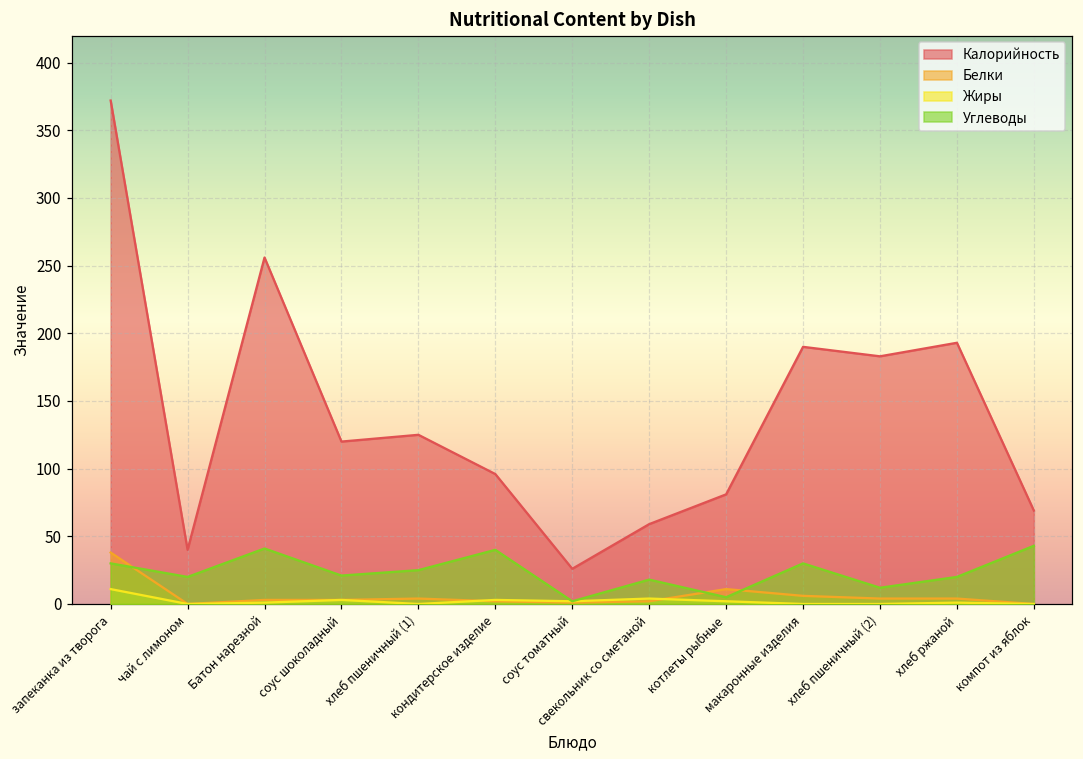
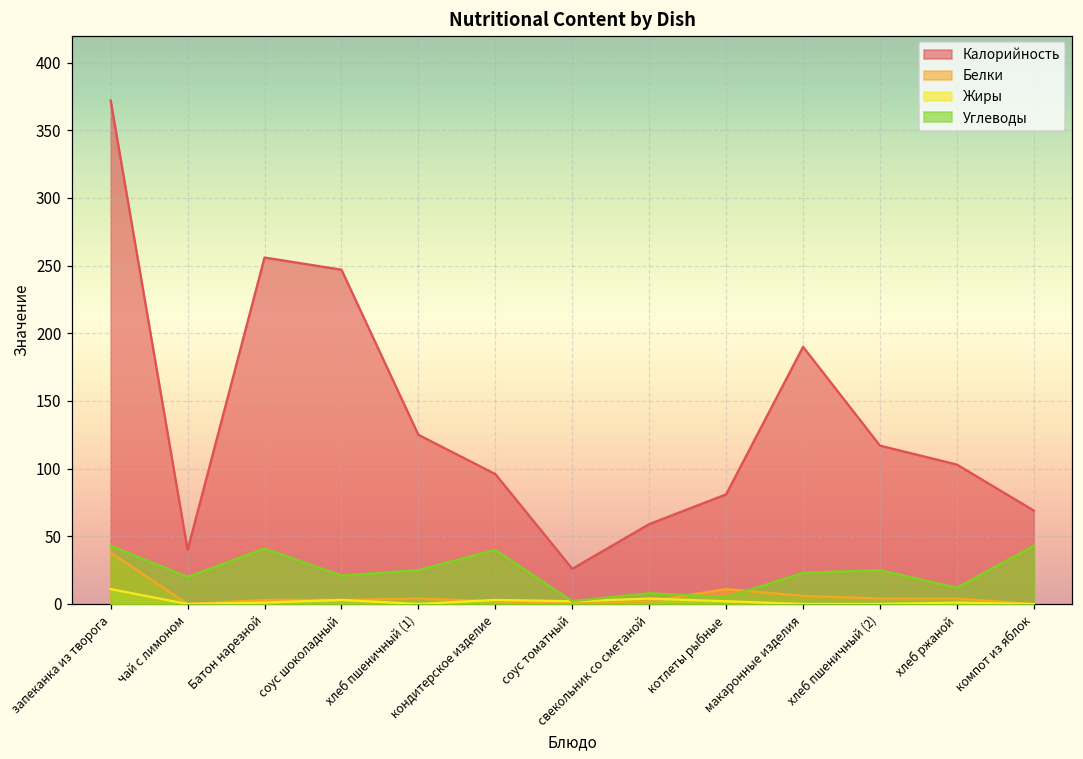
Углеводы, запеканка из творога: 30 -> 43
Калорийность, соус шоколадный: 120 -> 247
Углеводы, свекольник со сметаной: 18 -> 8
Углеводы, макаронные изделия: 30 -> 23
Калорийность, хлеб пшеничный (2): 183 -> 117
Углеводы, хлеб пшеничный (2): 12 -> 25
Калорийность, хлеб ржаной: 193 -> 103
Углеводы, хлеб ржаной: 20 -> 12
